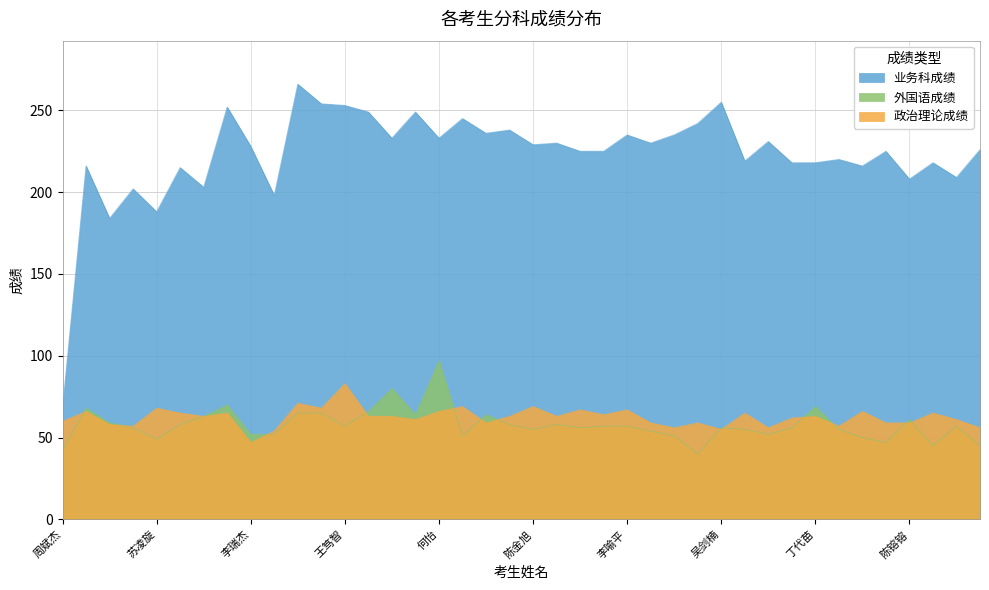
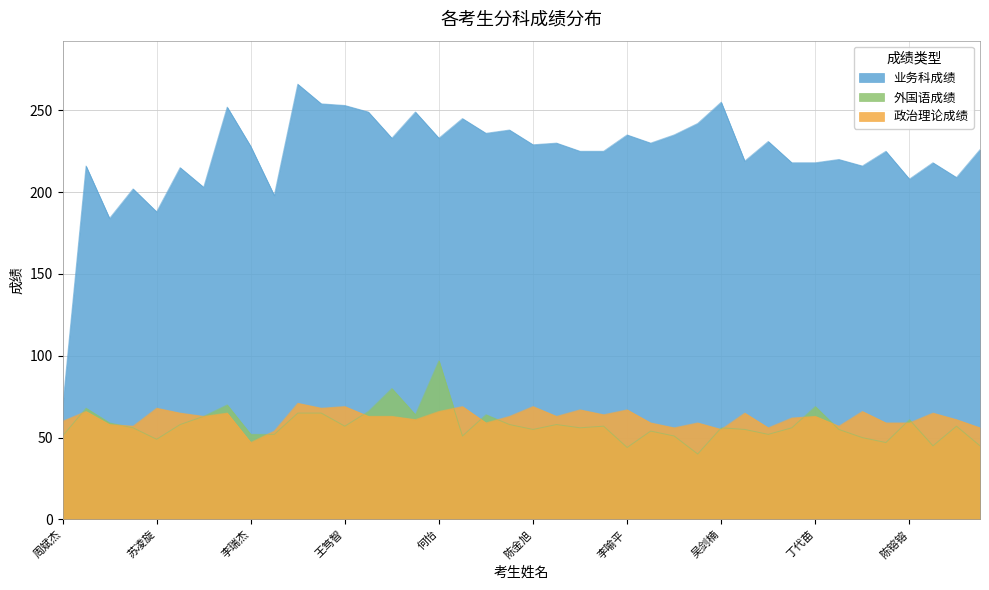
外国语成绩, 周斌杰: 42 -> 51
政治理论成绩, 王笃智: 83 -> 69
外国语成绩, 李喻平: 57 -> 44
